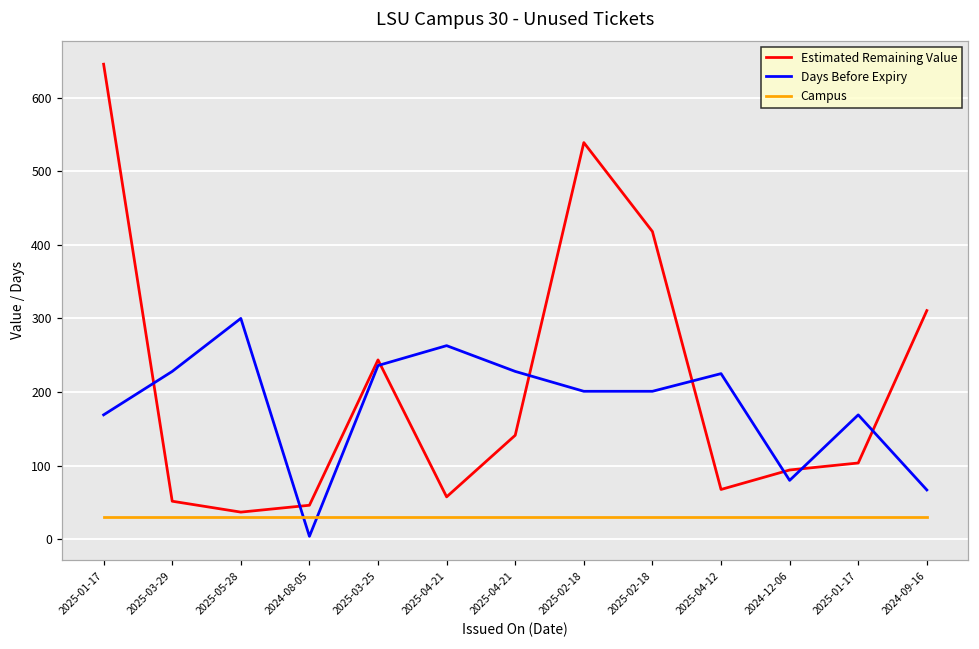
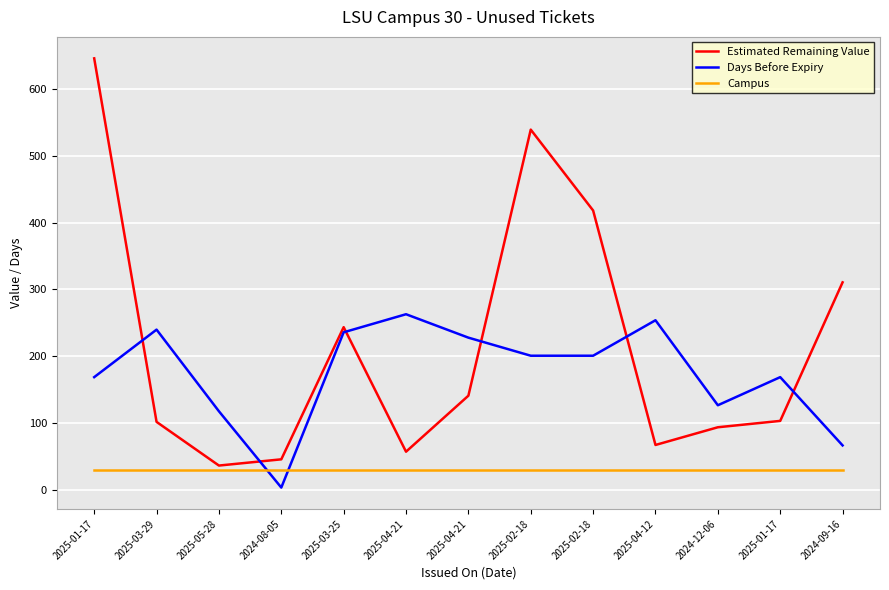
Estimated Remaining Value, 2025-03-29: 50 -> 100
Days Before Expiry, 2025-03-29: 230 -> 240
Days Before Expiry, 2025-05-28: 300 -> 120
Days Before Expiry, 2025-04-12: 230 -> 250
Days Before Expiry, 2024-12-06: 80 -> 130
